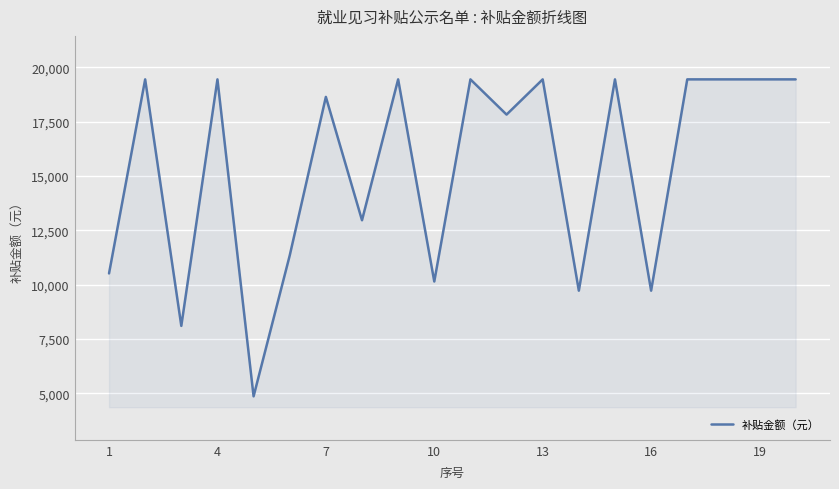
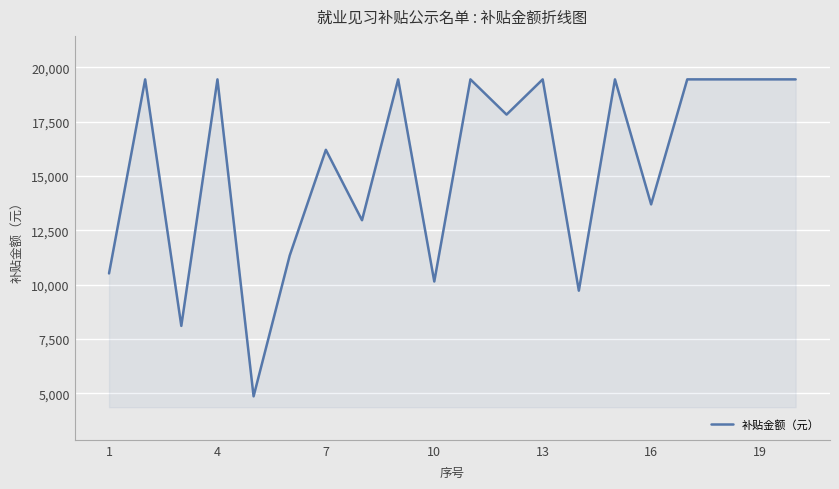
7: 18,600 -> 16,200
16: 9,700 -> 13,700
